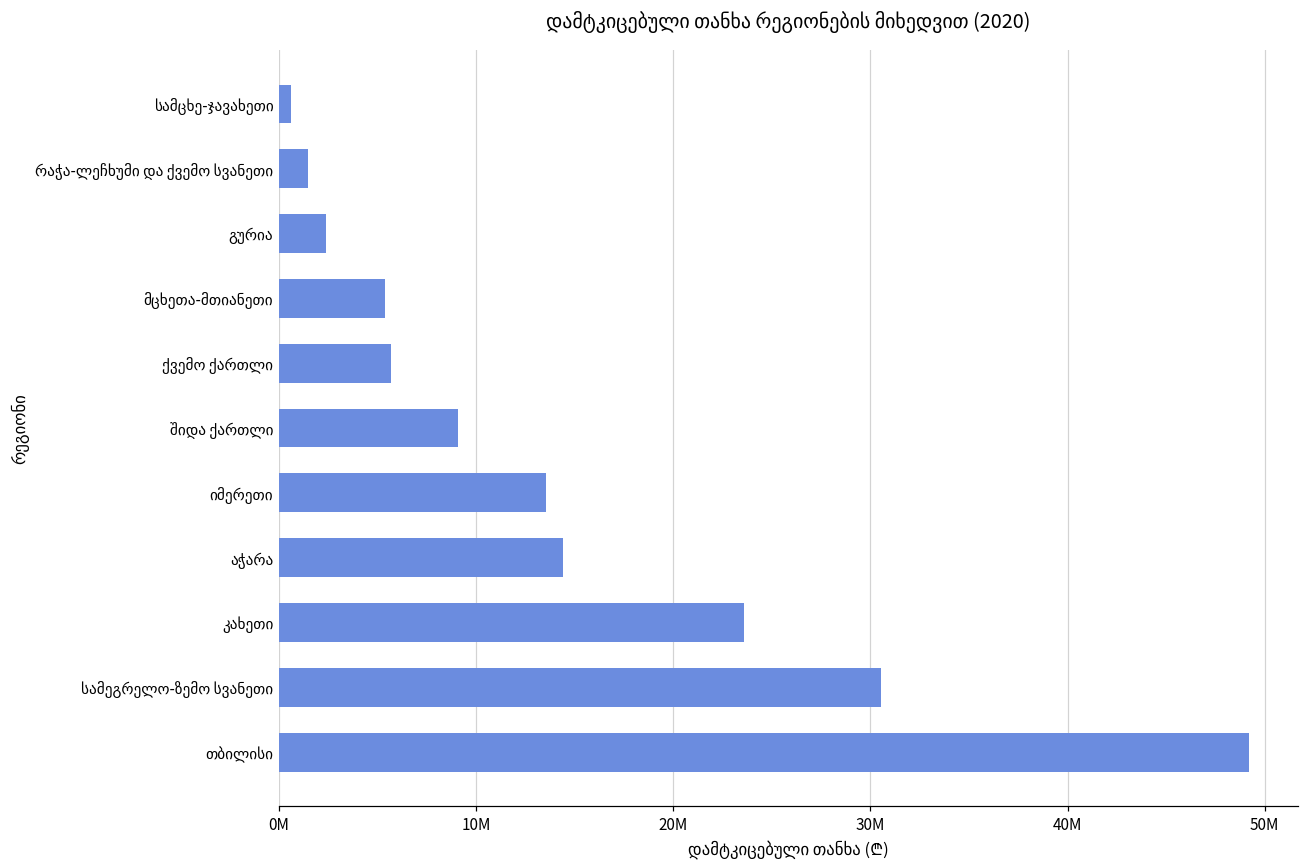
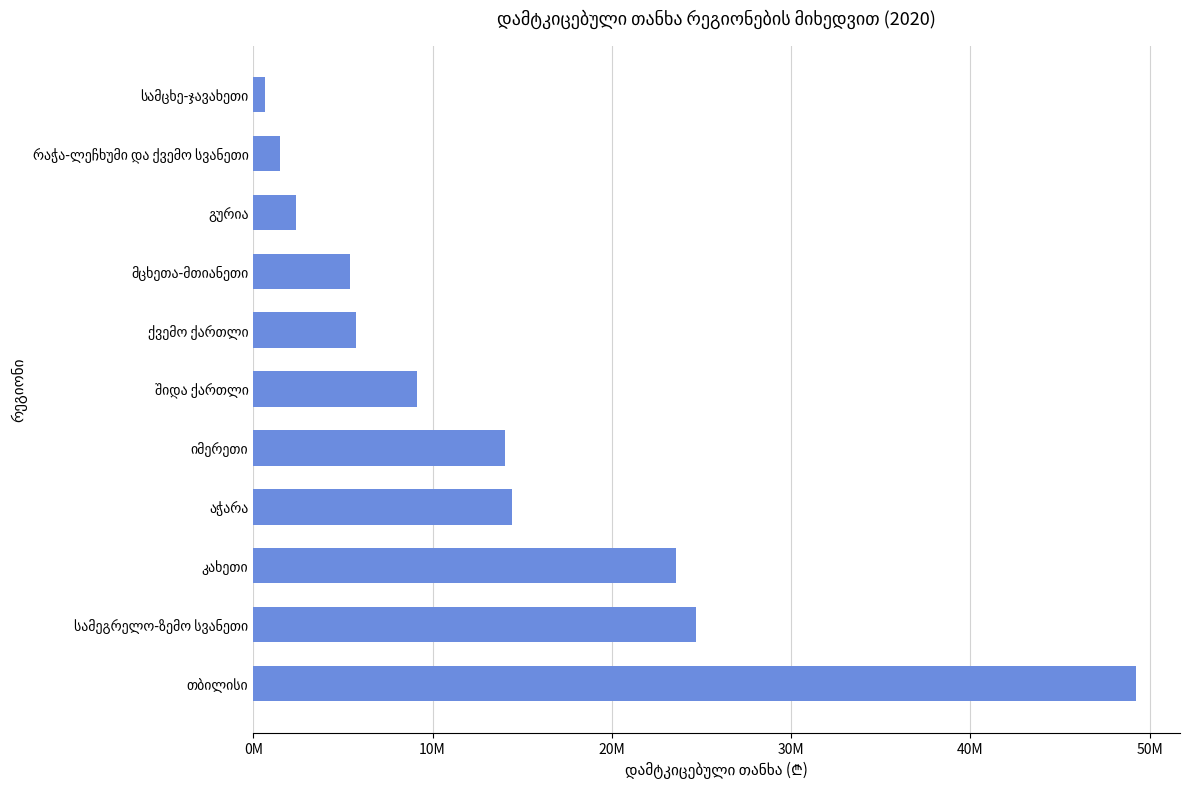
იმერეთი: 13600000 -> 14000000
სამეგრელო-ზემო სვანეთი: 30600000 -> 24700000
